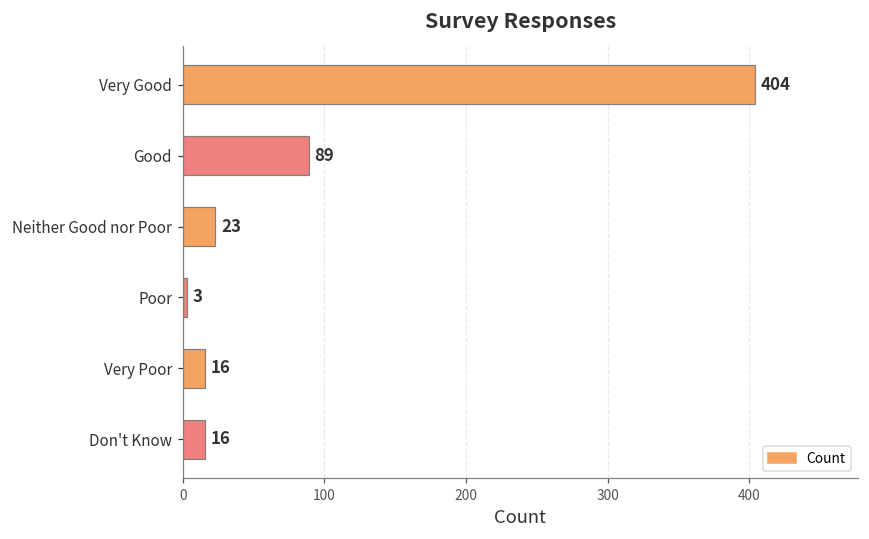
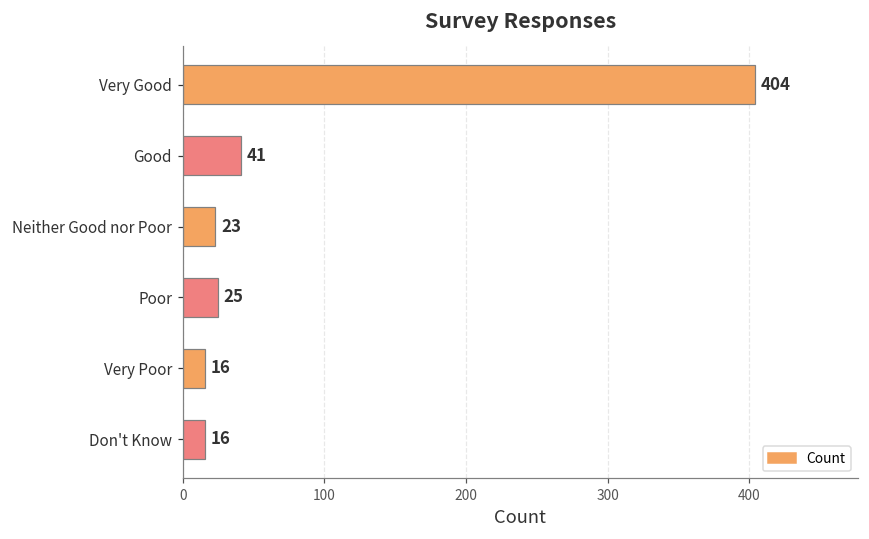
Good: 89 -> 41
Poor: 3 -> 25
